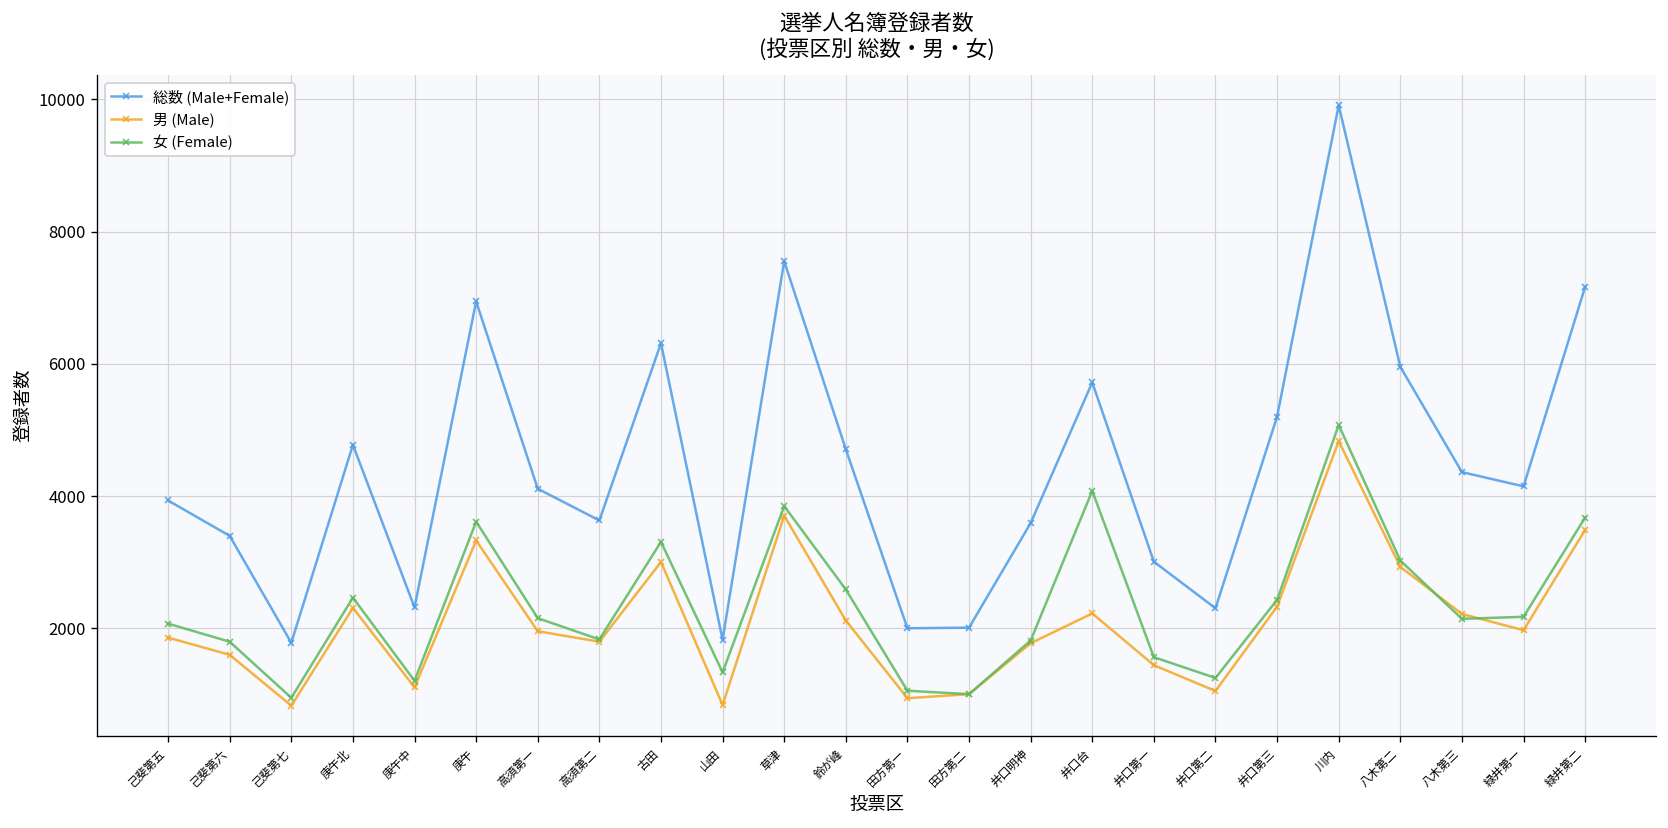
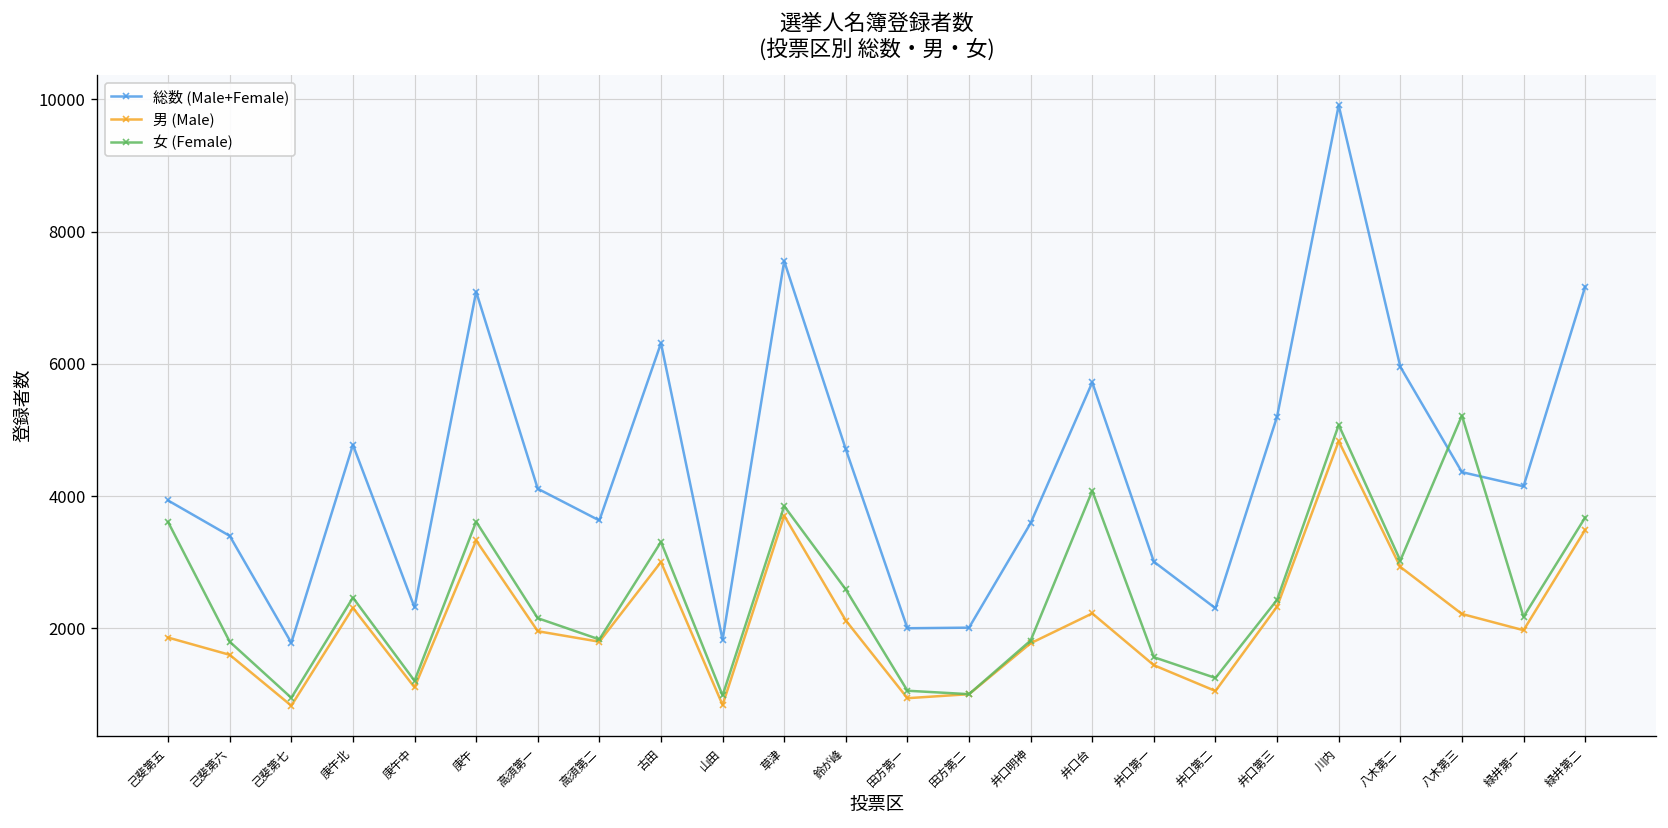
女 (Female), 己斐第五: 2100 -> 3600
総数 (Male+Female), 庚午: 6900 -> 7100
女 (Female), 山田: 1300 -> 1000
女 (Female), 八木第三: 2100 -> 5200
